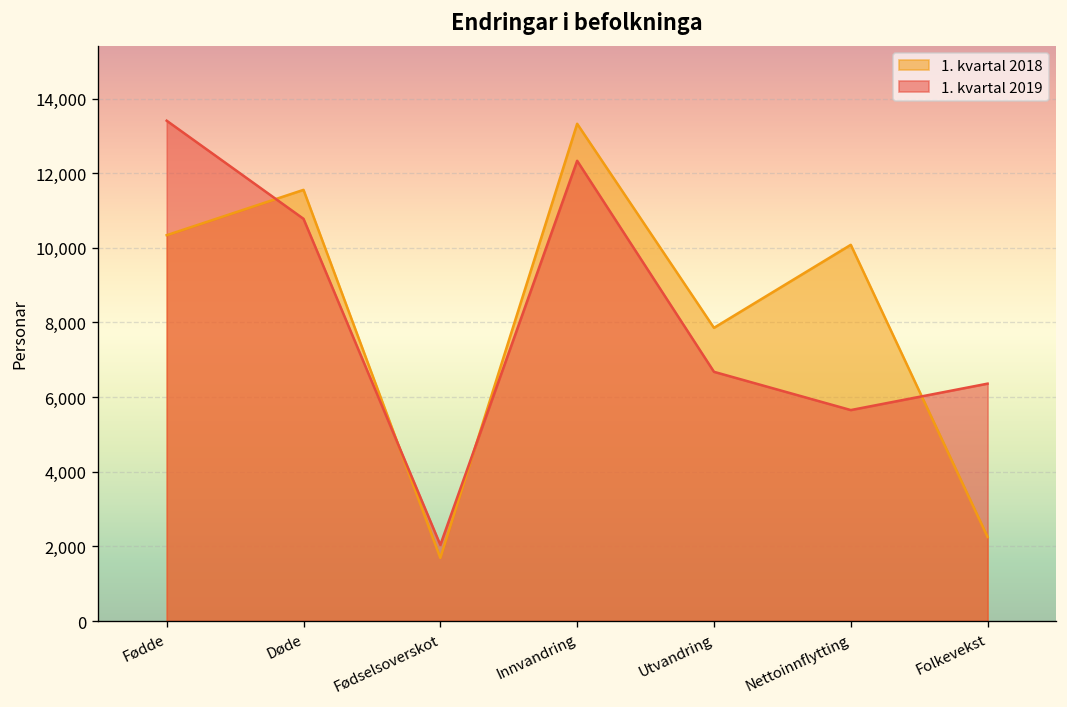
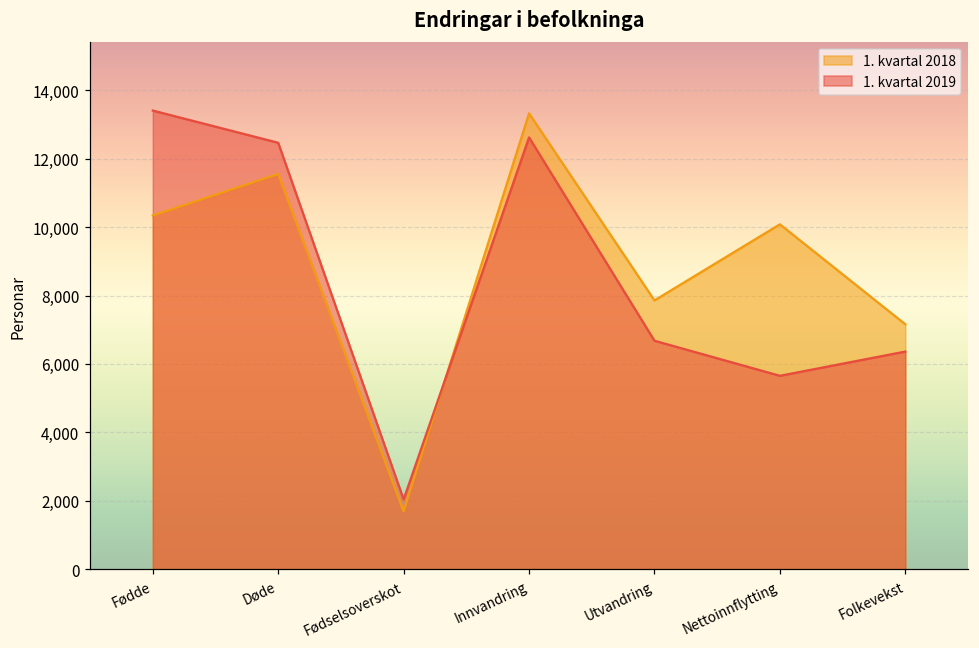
1. kvartal 2019, Døde: 10,800 -> 12,500
1. kvartal 2019, Innvandring: 12,300 -> 12,600
1. kvartal 2018, Folkevekst: 2,300 -> 7,200
